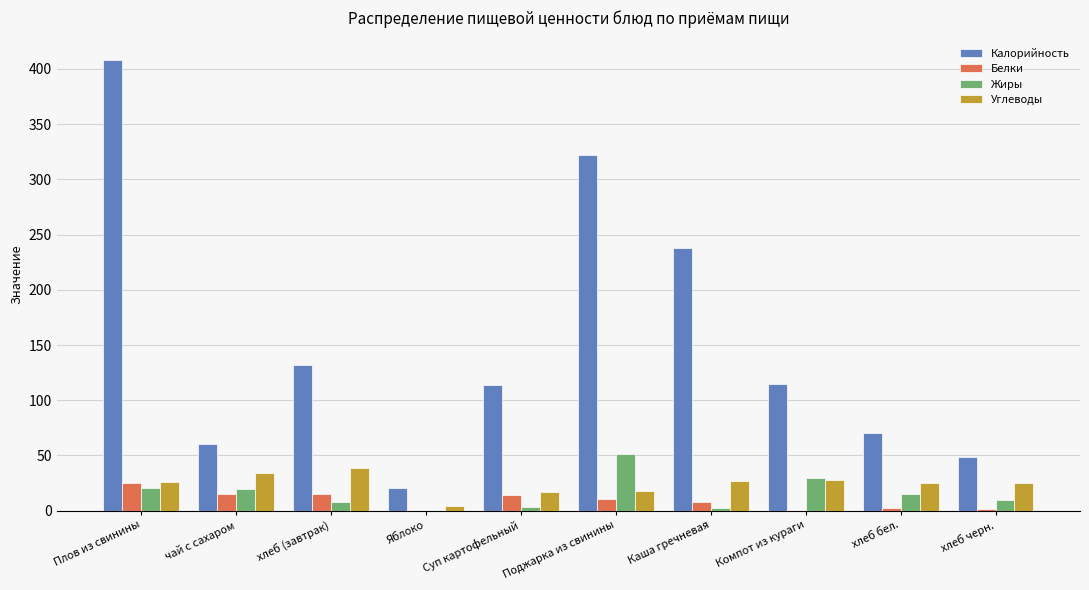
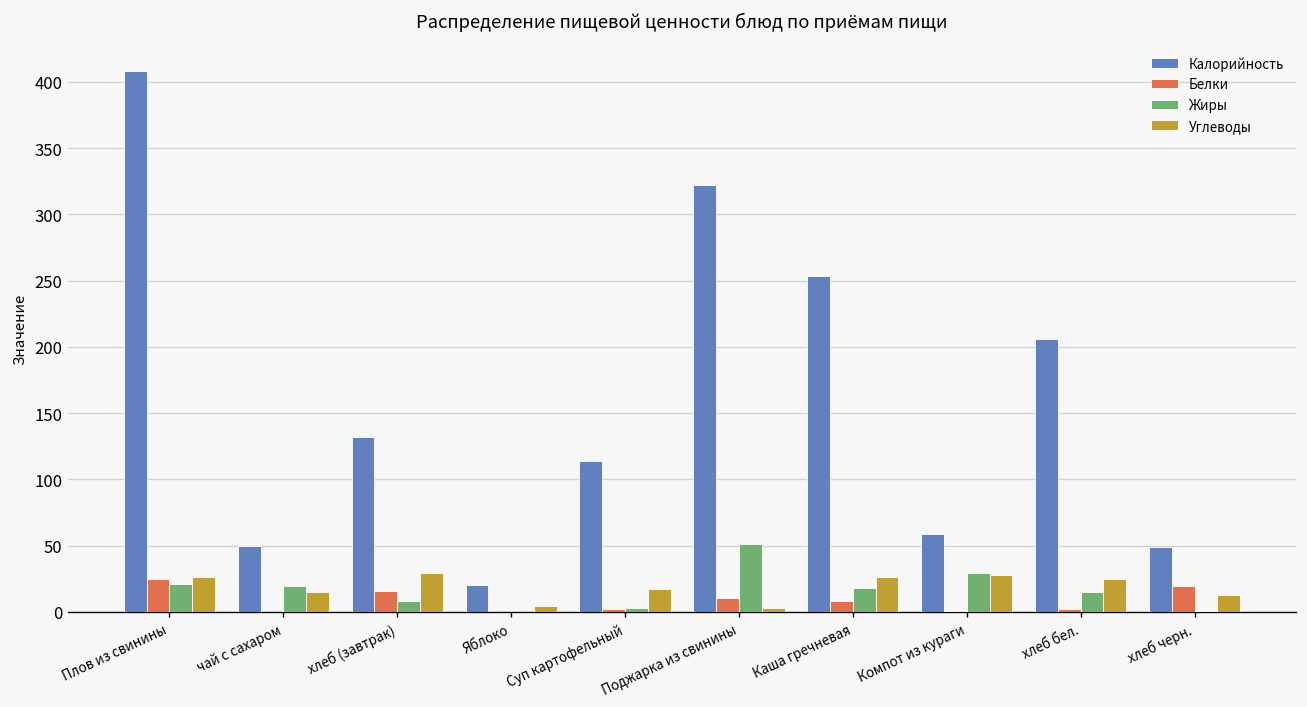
Калорийность, чай с сахаром: 60 -> 50
Белки, чай с сахаром: 15 -> 0
Углеводы, чай с сахаром: 34 -> 15
Углеводы, хлеб (завтрак): 39 -> 30
Белки, Суп картофельный: 14 -> 2
Углеводы, Поджарка из свинины: 18 -> 3
Калорийность, Каша гречневая: 238 -> 253
Жиры, Каша гречневая: 2 -> 18
Калорийность, Компот из кураги: 115 -> 59
Калорийность, хлеб бел.: 70 -> 206
Белки, хлеб черн.: 1 -> 20
Жиры, хлеб черн.: 9 -> 0
Углеводы, хлеб черн.: 25 -> 13
